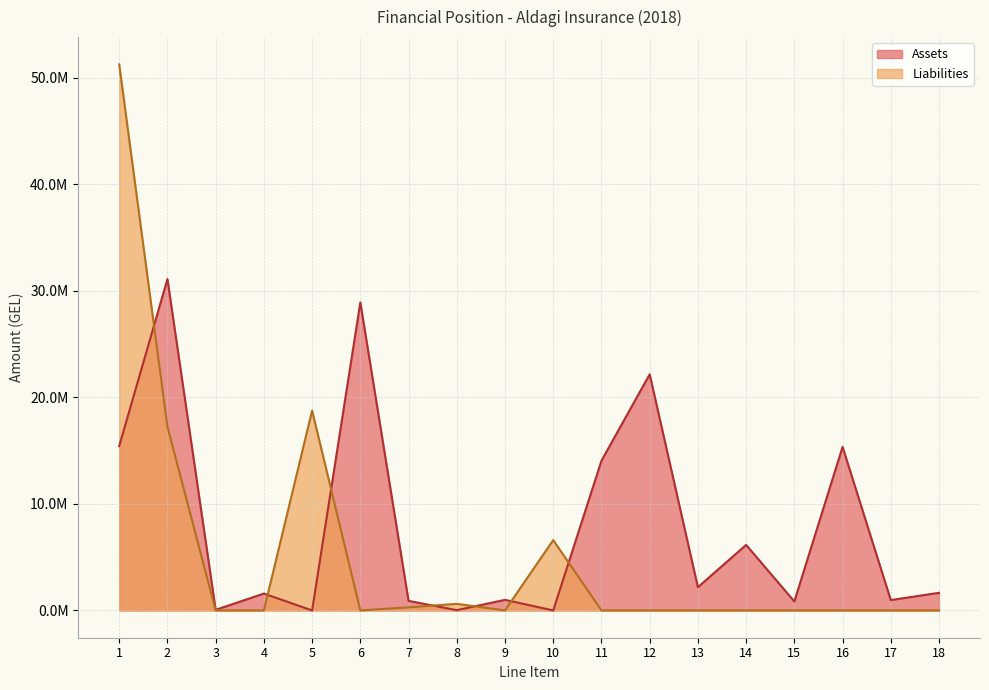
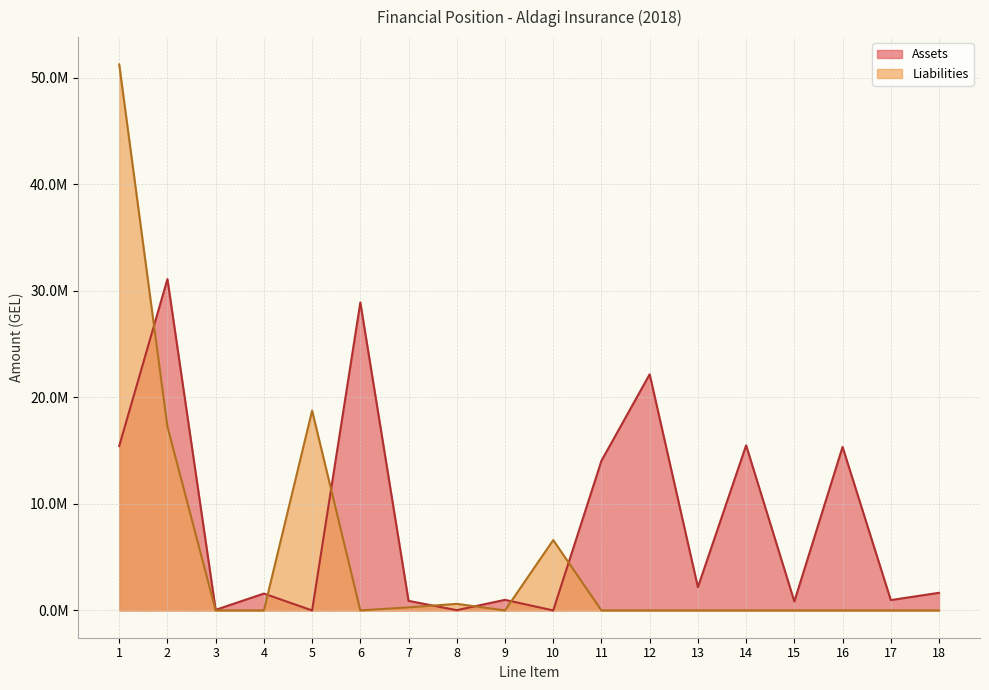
Assets, 14: 6200000 -> 15500000
